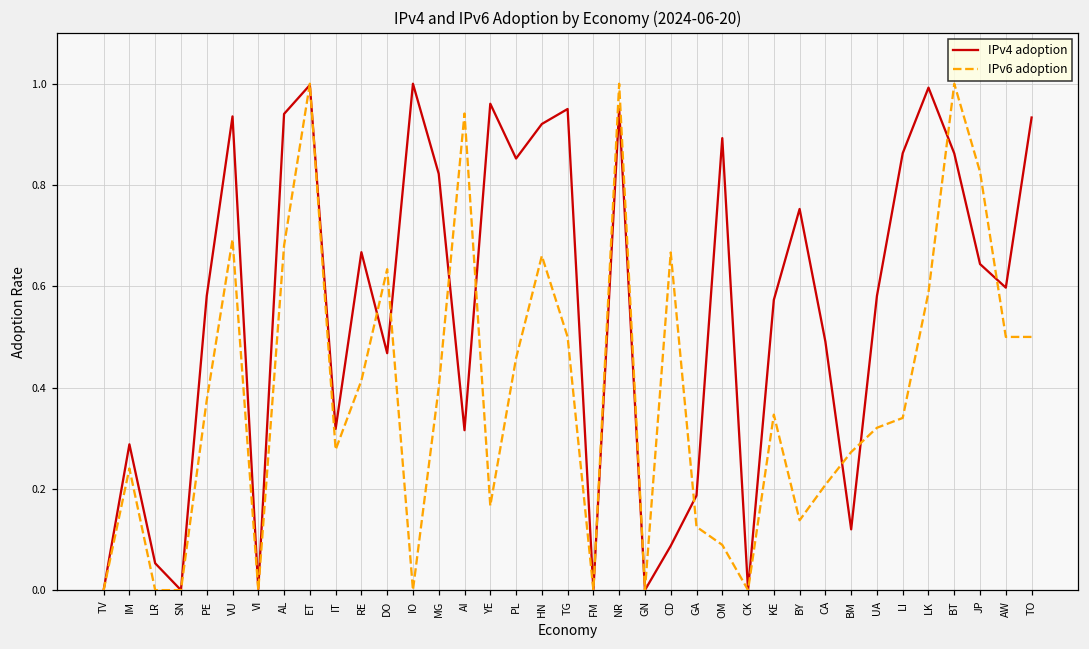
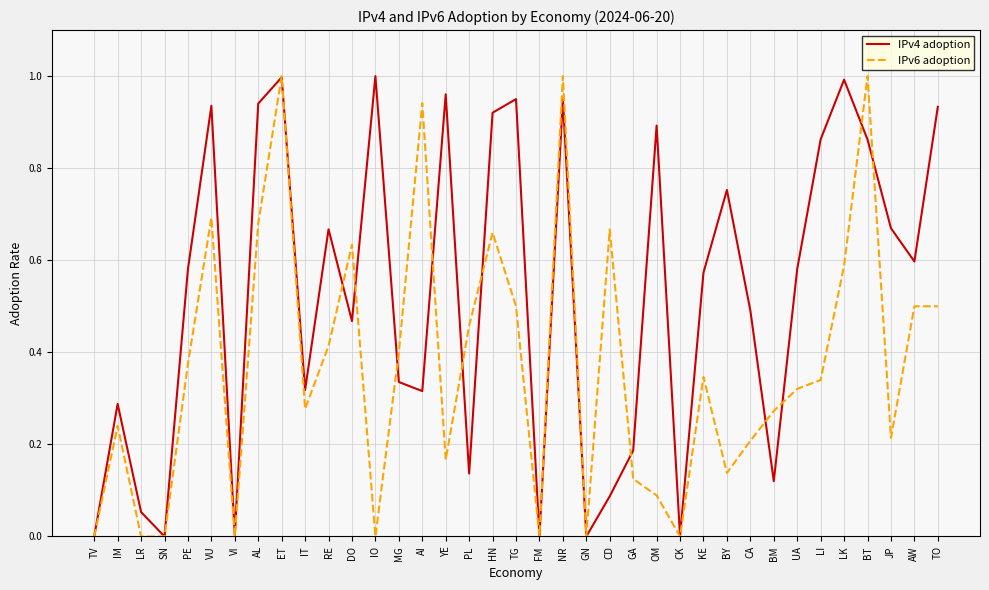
IPv4 adoption, MG: 0.82 -> 0.34
IPv4 adoption, PL: 0.85 -> 0.14
IPv4 adoption, JP: 0.64 -> 0.67
IPv6 adoption, JP: 0.83 -> 0.21
